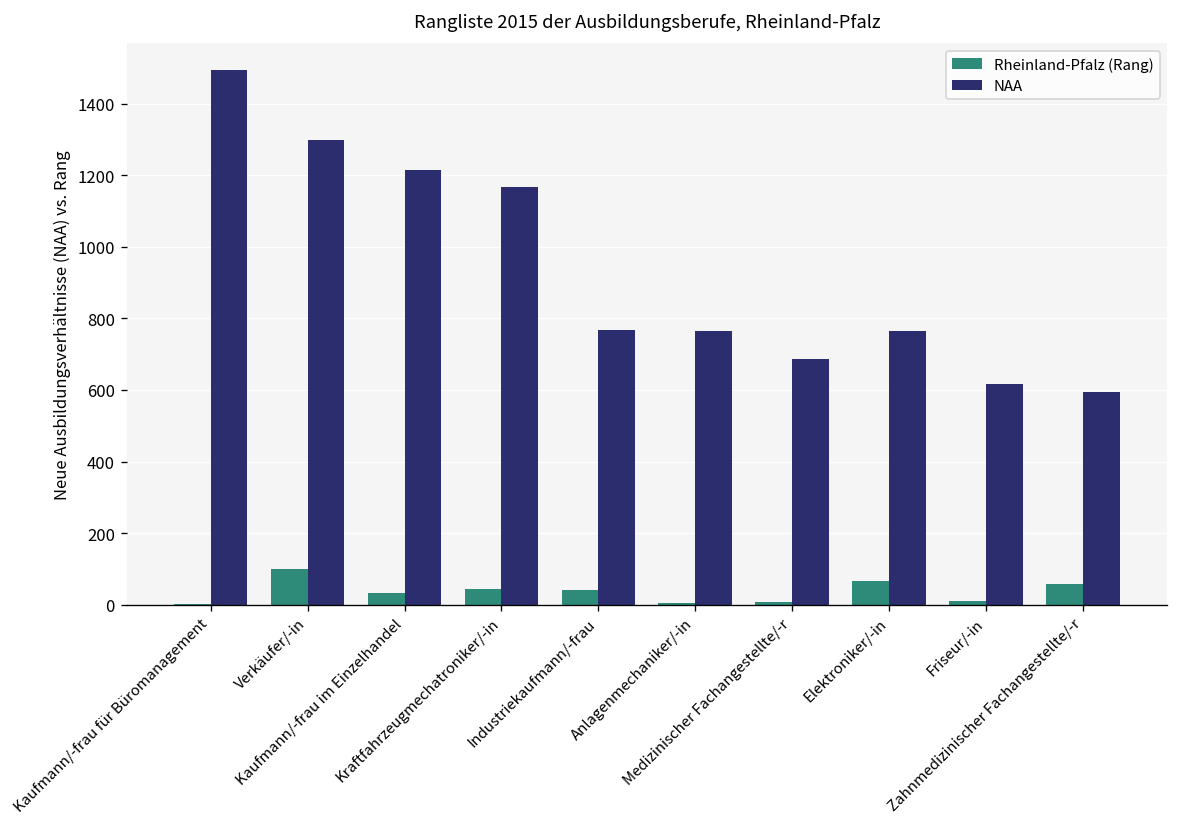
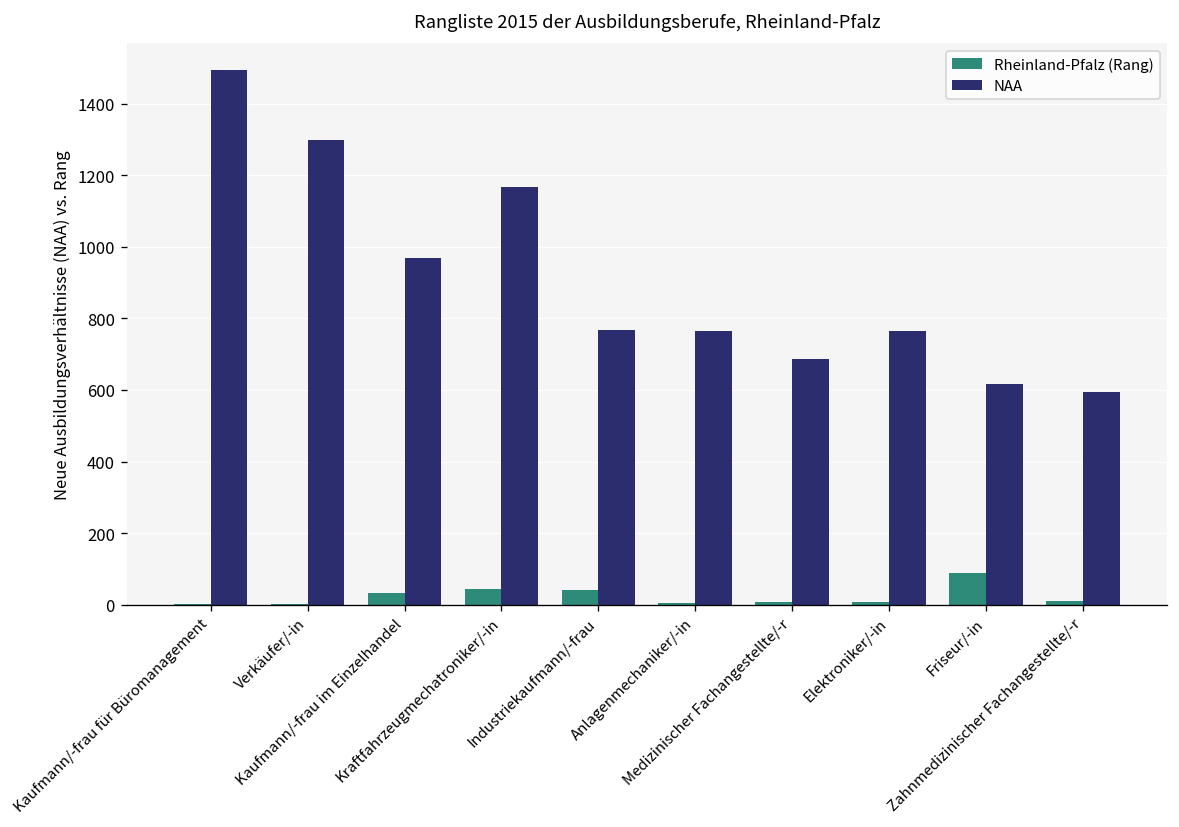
Rheinland-Pfalz (Rang), Verkäufer/-in: 100 -> 0
NAA, Kaufmann/-frau im Einzelhandel: 1220 -> 970
Rheinland-Pfalz (Rang), Elektroniker/-in: 70 -> 10
Rheinland-Pfalz (Rang), Friseur/-in: 10 -> 90
Rheinland-Pfalz (Rang), Zahnmedizinischer Fachangestellte/-r: 60 -> 10
